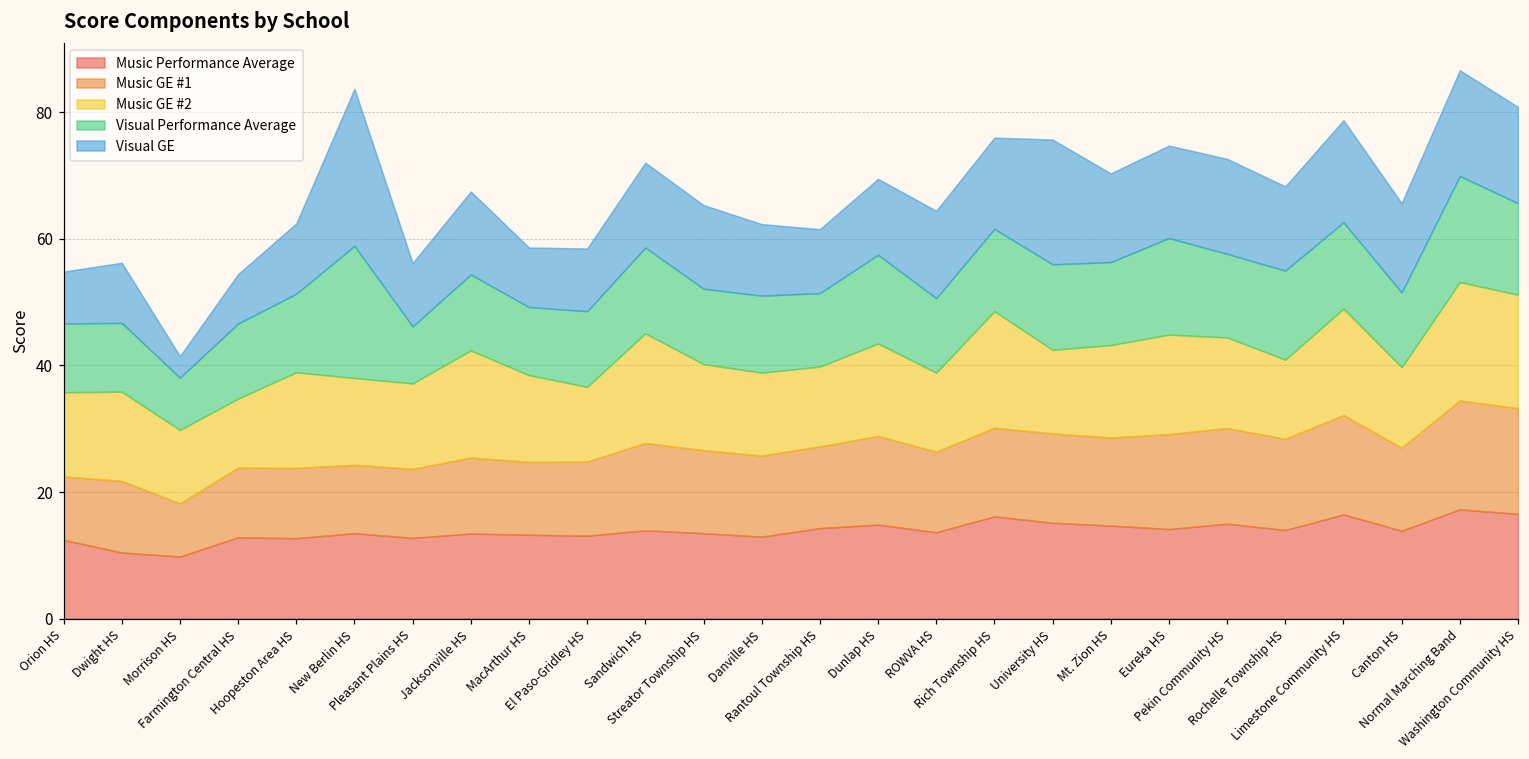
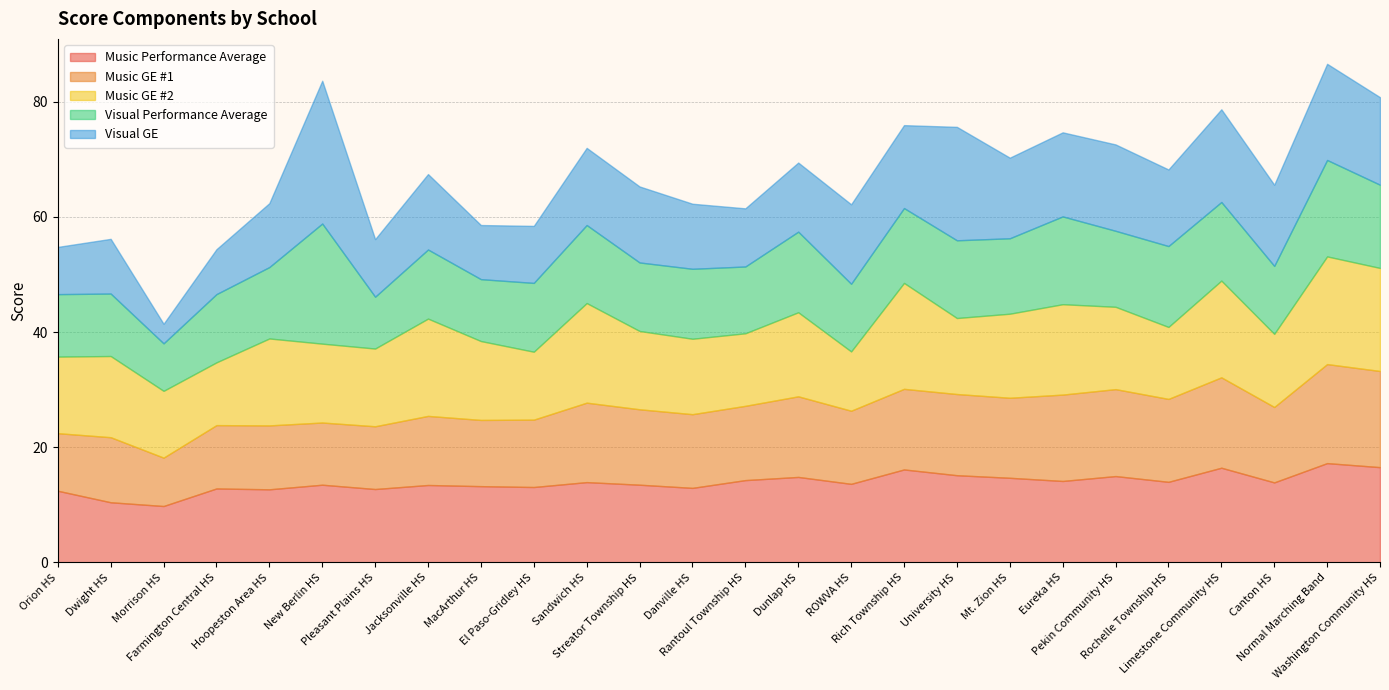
Music GE #2, ROWVA HS: 13 -> 10
